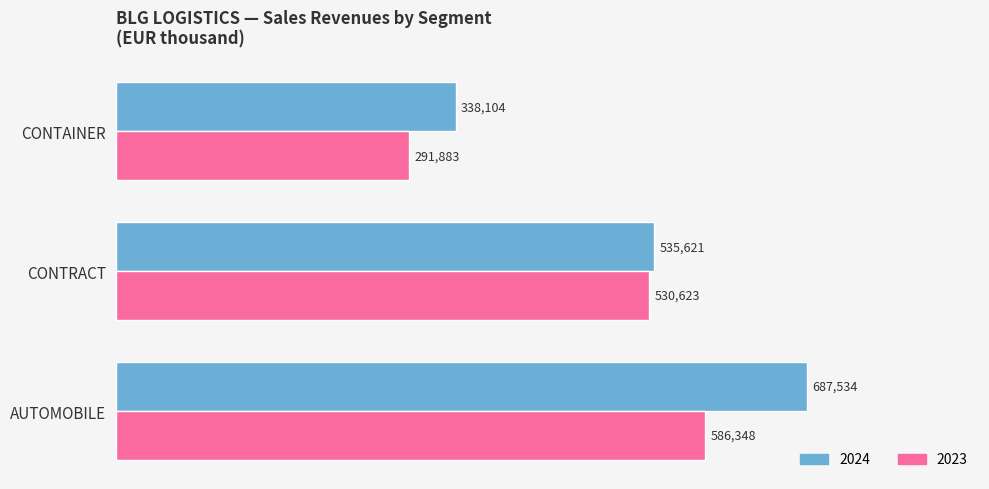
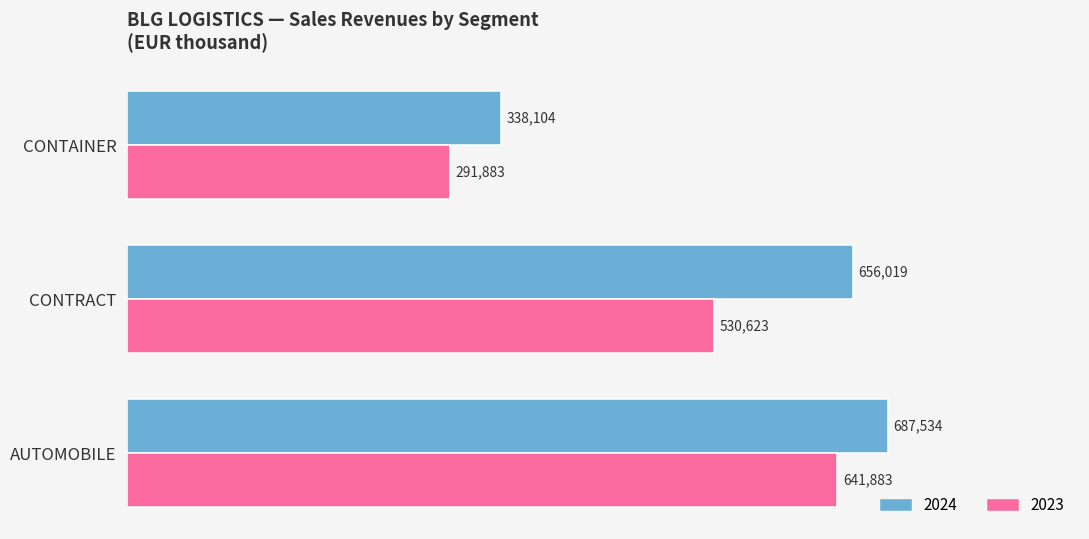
2024, CONTRACT: 535,621 -> 656,019
2023, AUTOMOBILE: 586,348 -> 641,883
